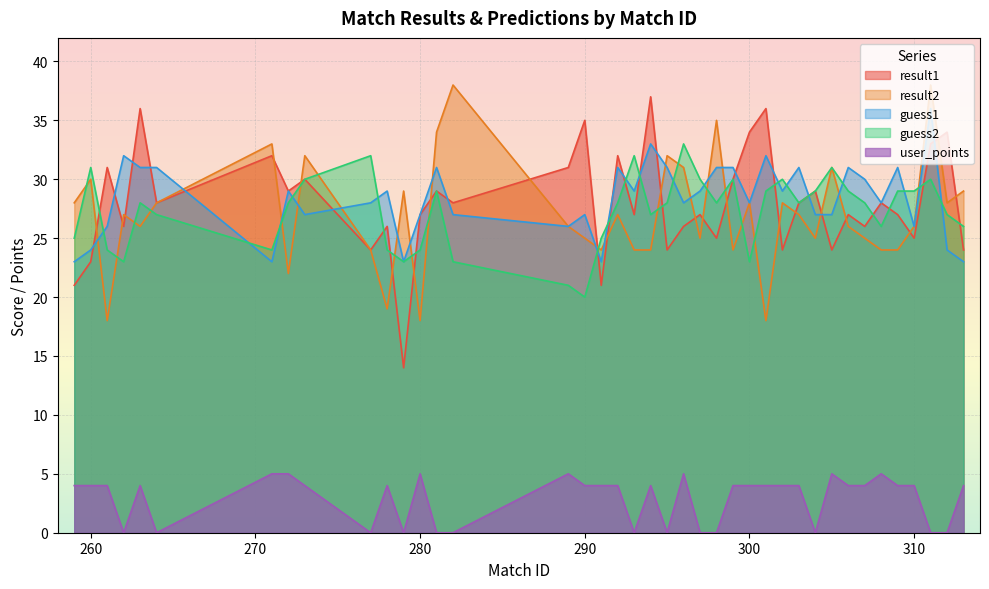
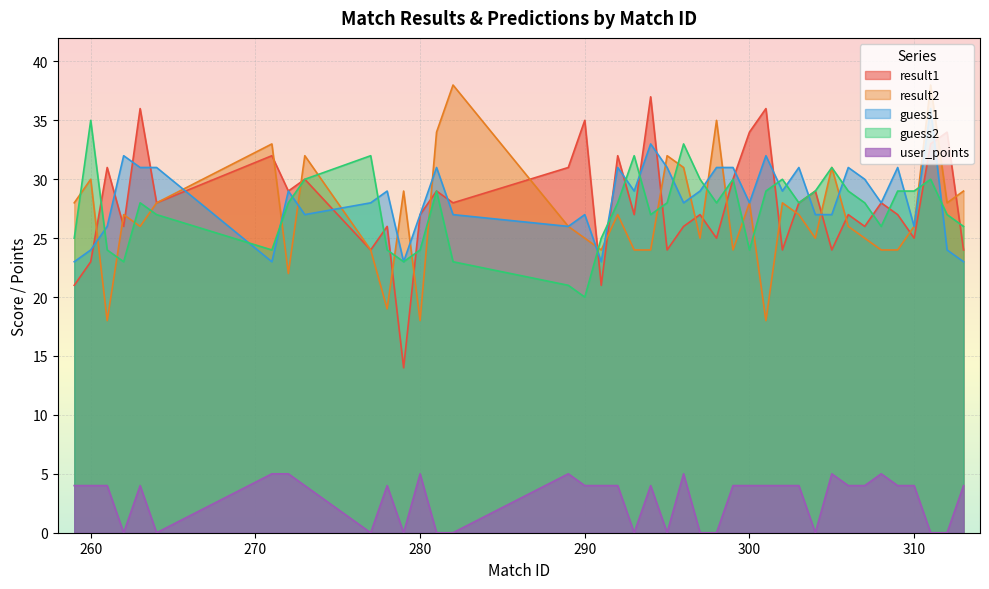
guess2, 260: 31 -> 35
guess2, 300: 23 -> 24
